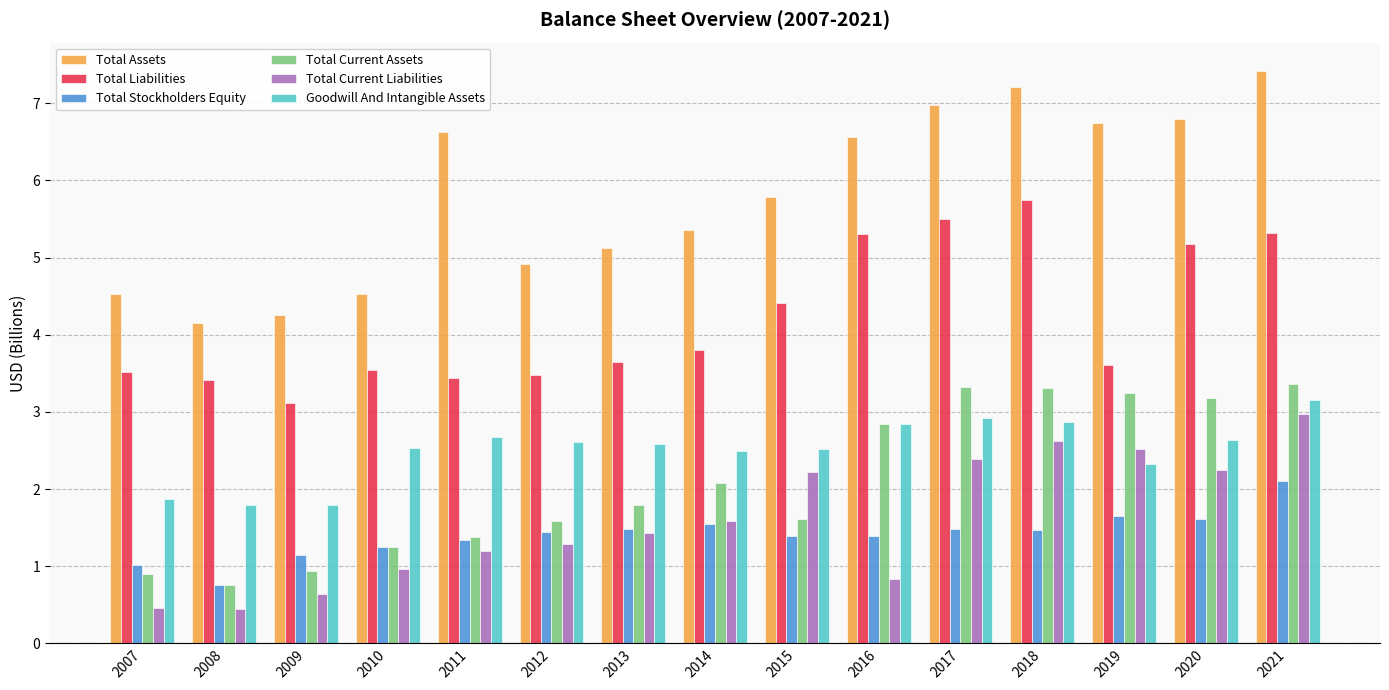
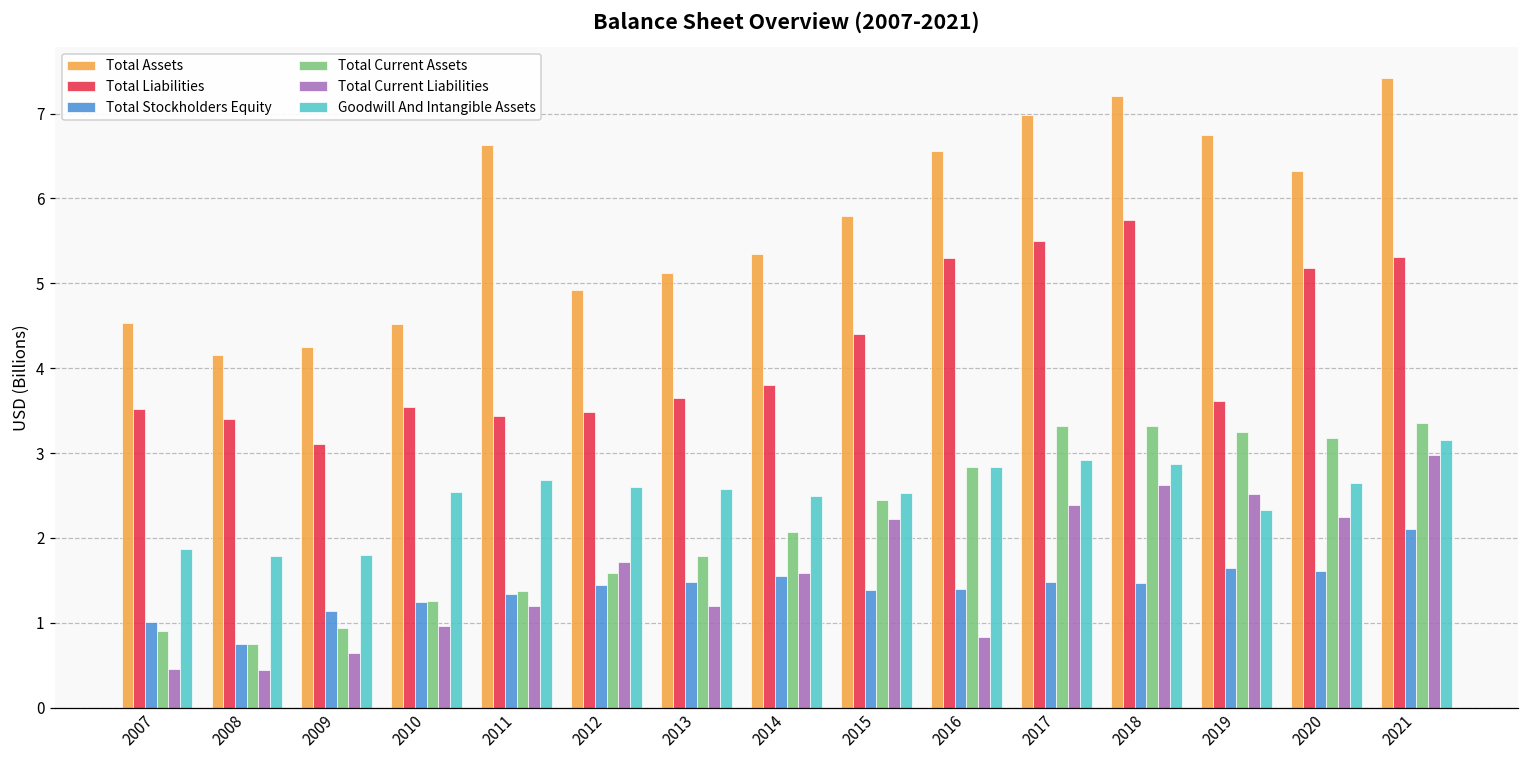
Total Current Liabilities, 2012: 1.3 -> 1.7
Total Current Liabilities, 2013: 1.4 -> 1.2
Total Current Assets, 2015: 1.6 -> 2.4
Total Assets, 2020: 6.8 -> 6.3
